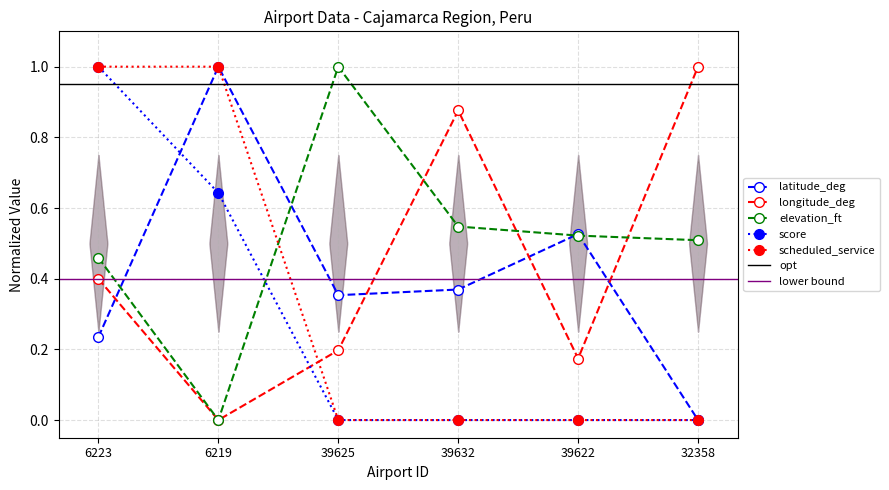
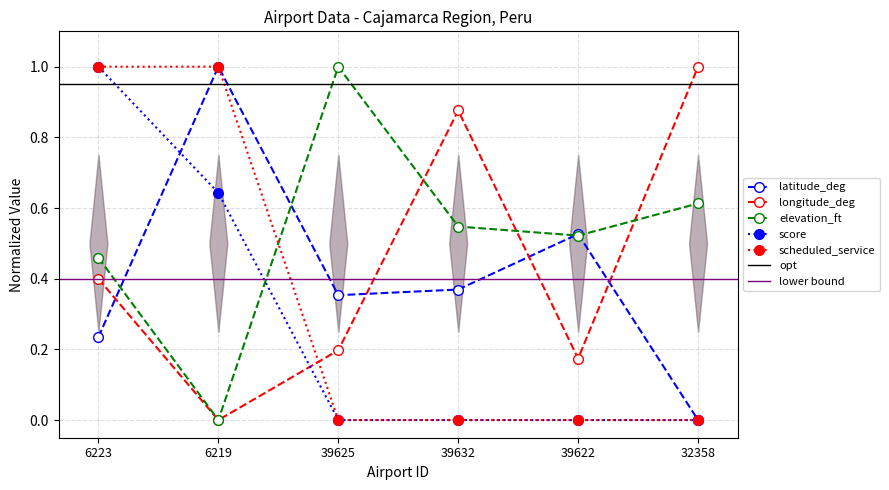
elevation_ft, 32358: 0.51 -> 0.61
